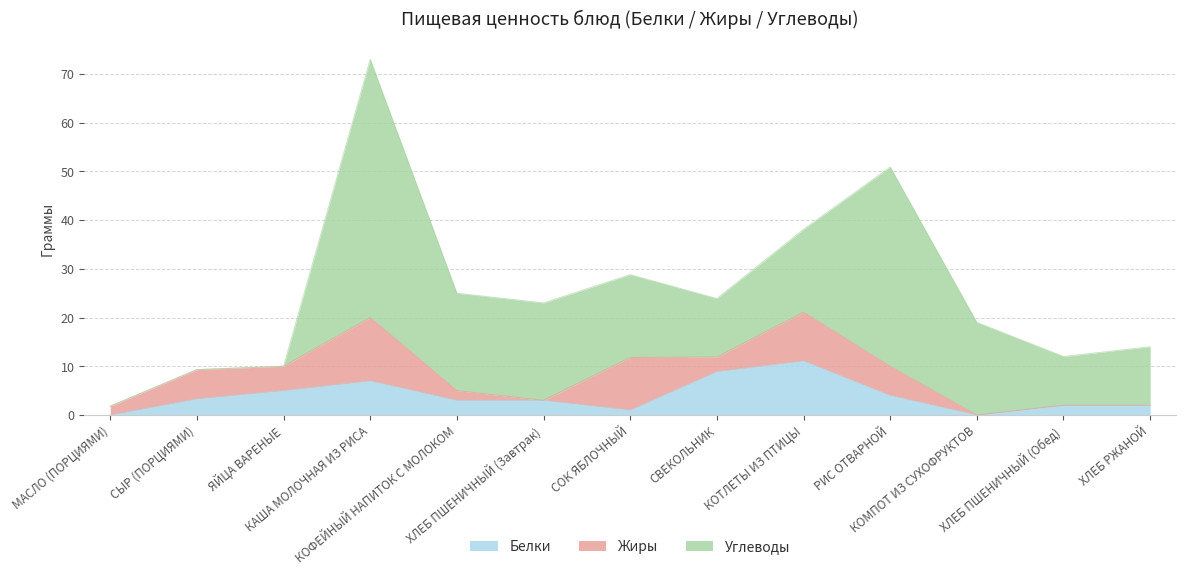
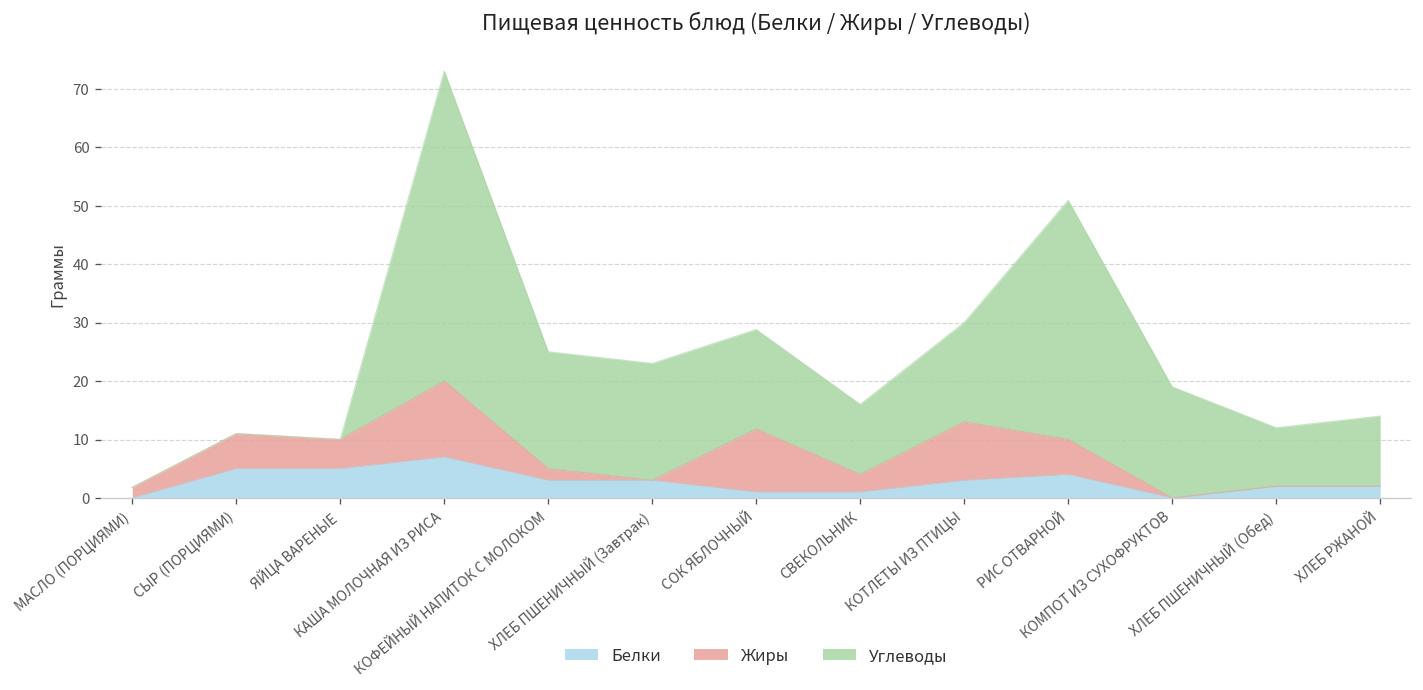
Белки, СЫР (ПОРЦИЯМИ): 3 -> 5
Белки, СВЕКОЛЬНИК: 9 -> 1
Белки, КОТЛЕТЫ ИЗ ПТИЦЫ: 11 -> 3
